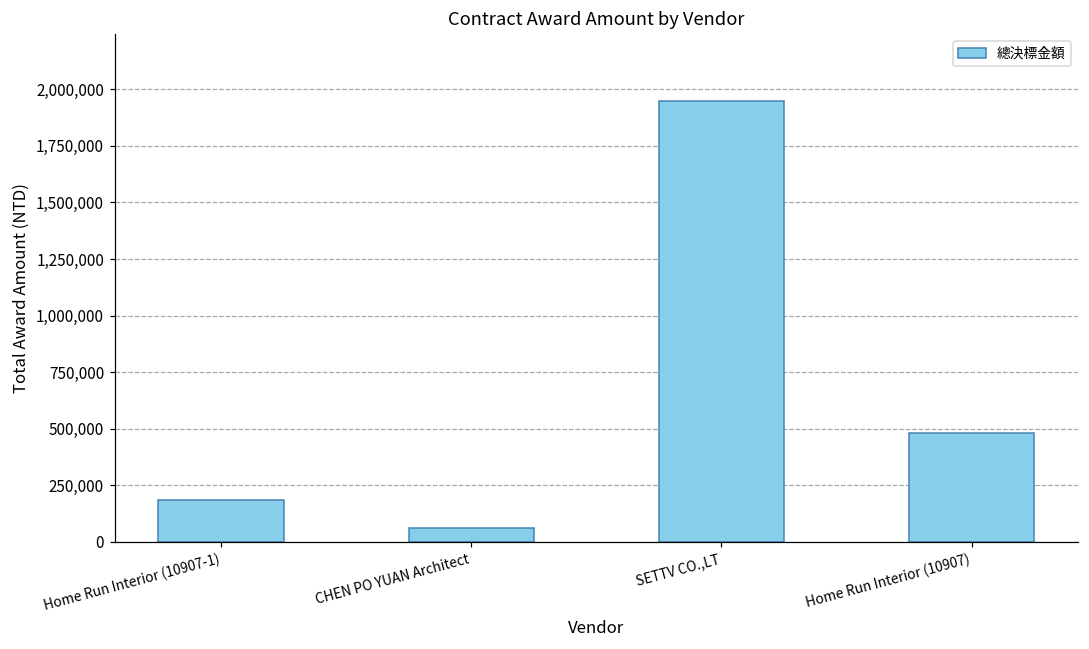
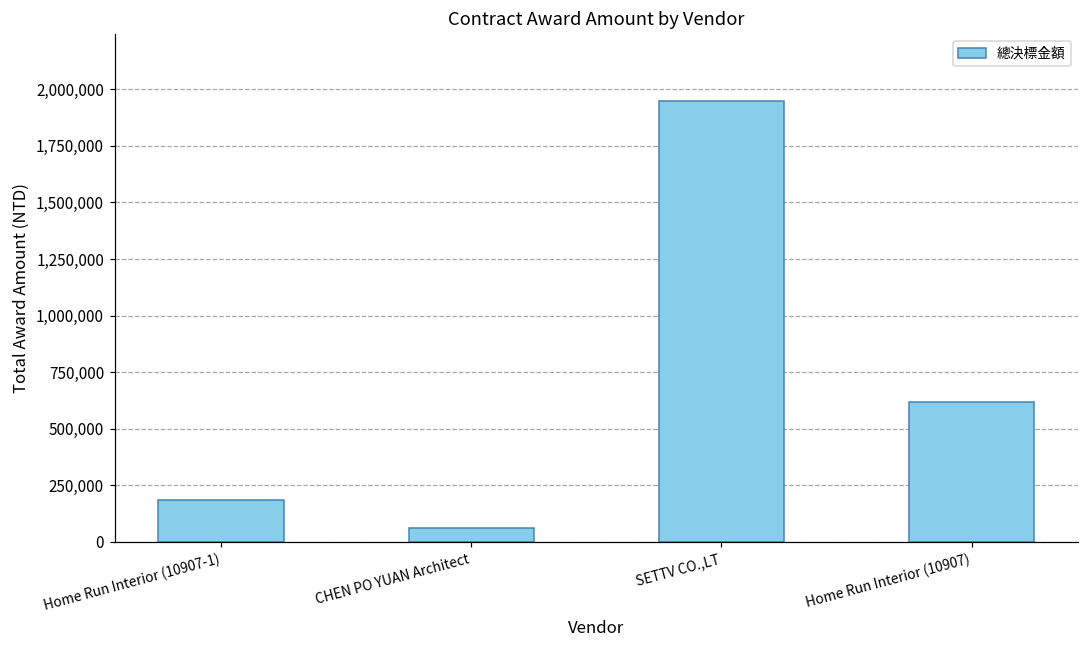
Home Run Interior (10907): 480,000 -> 620,000
